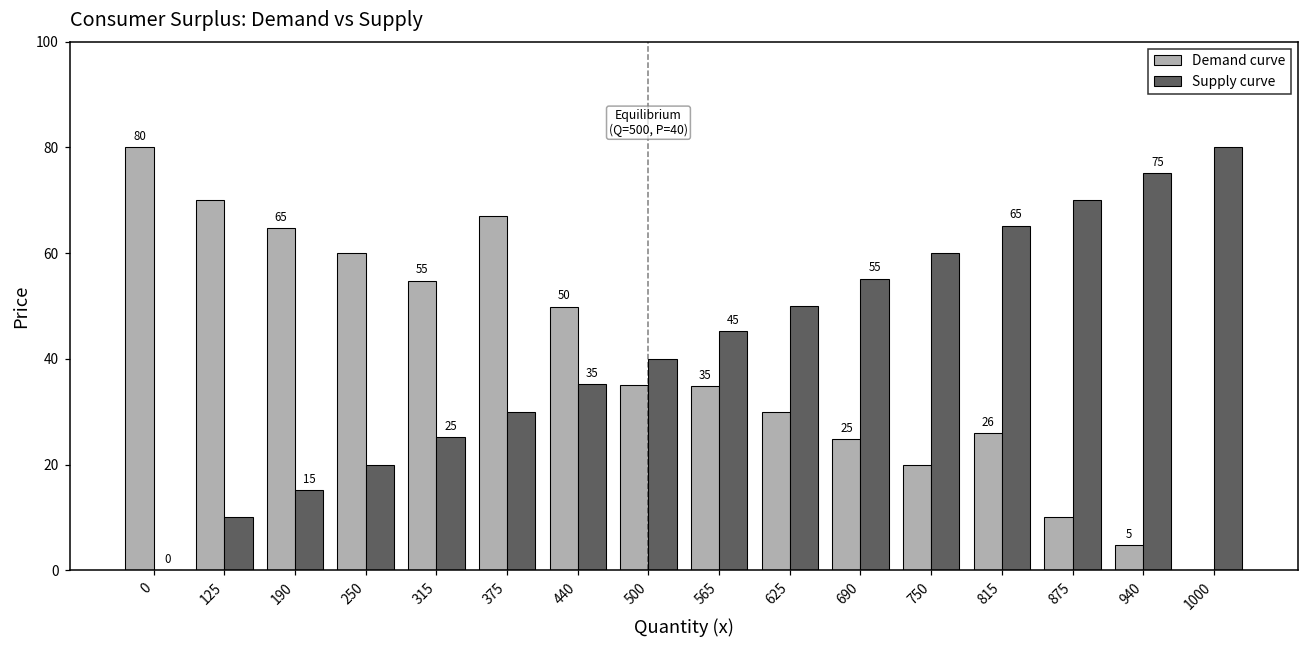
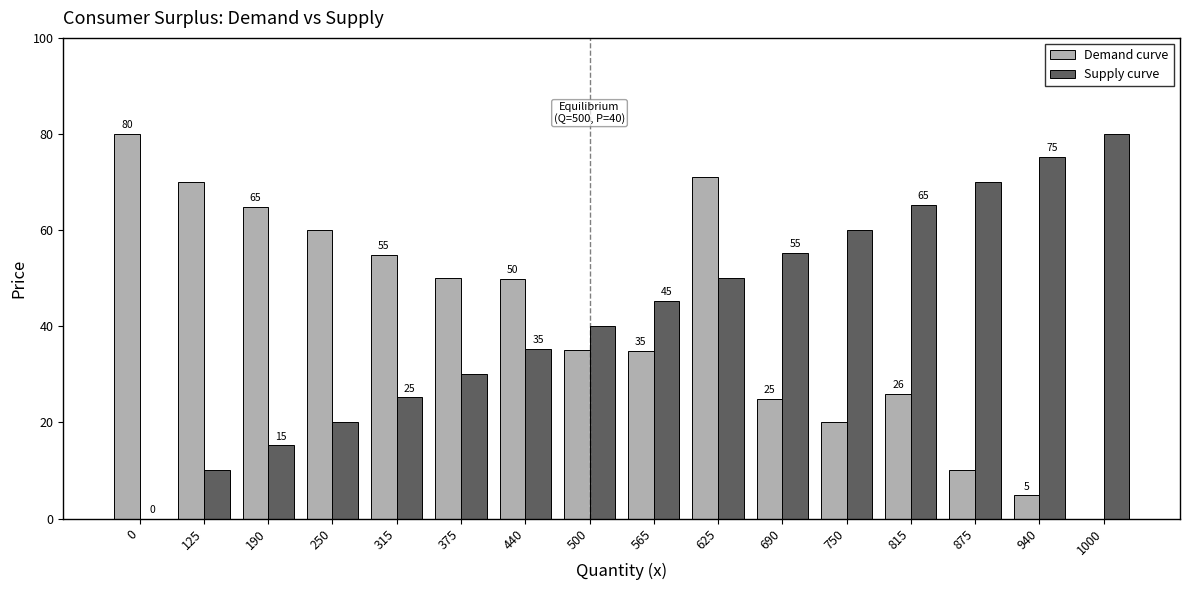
Demand curve, 375: 67 -> 50
Demand curve, 625: 30 -> 71
